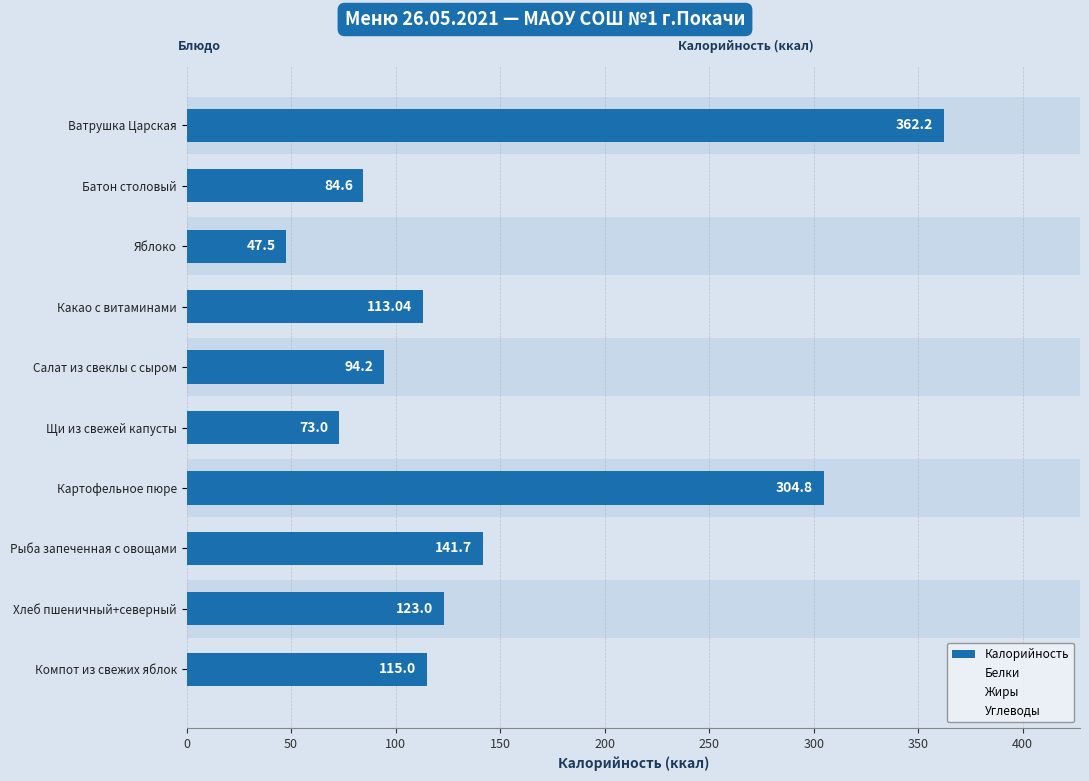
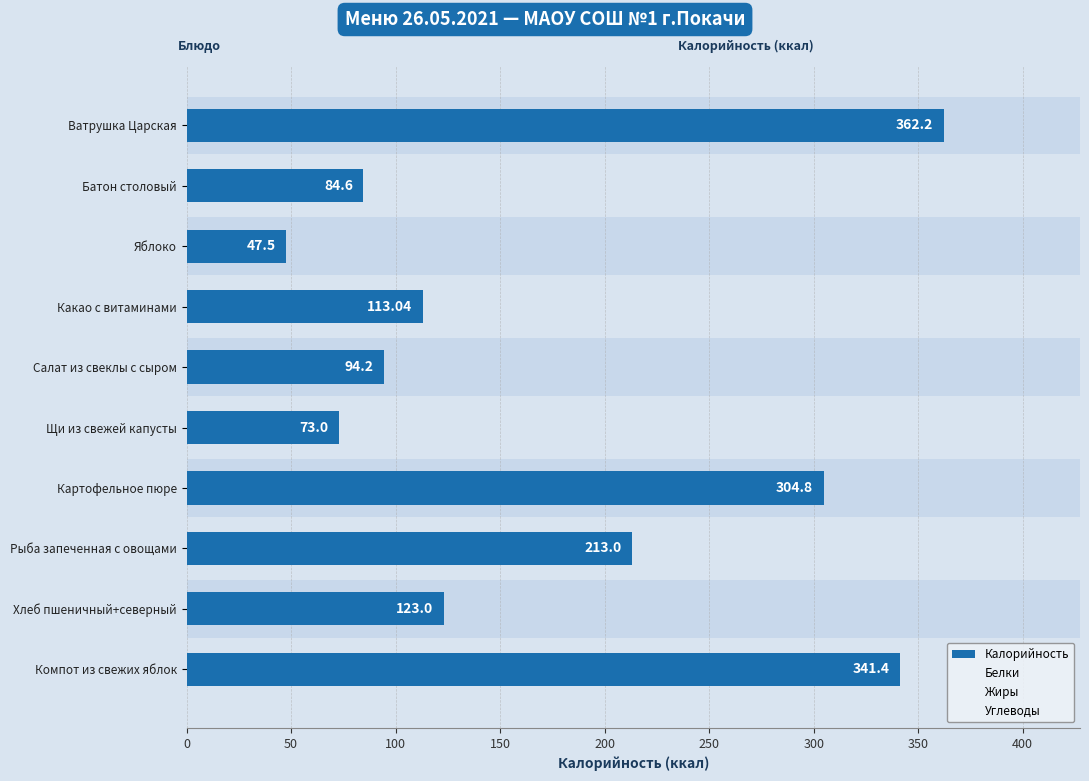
Калорийность, Рыба запеченная с овощами: 141.7 -> 213.0
Калорийность, Компот из свежих яблок: 115.0 -> 341.4
